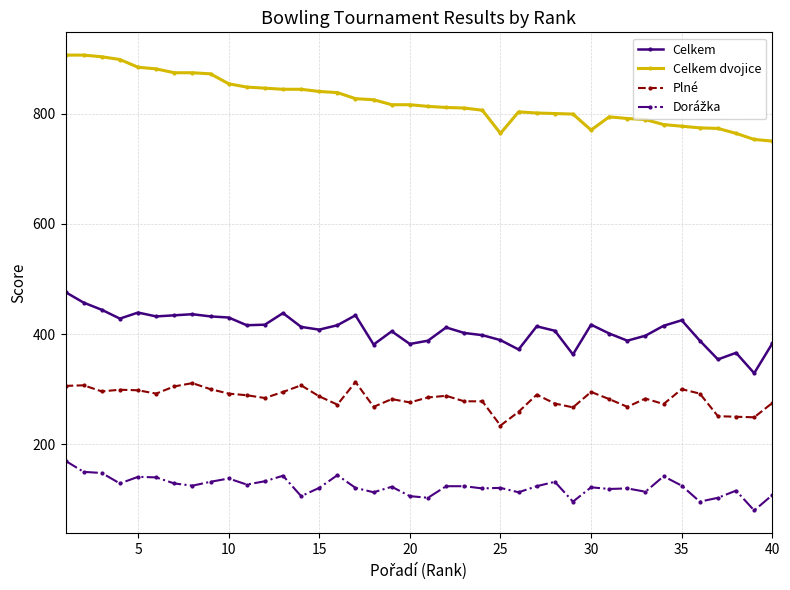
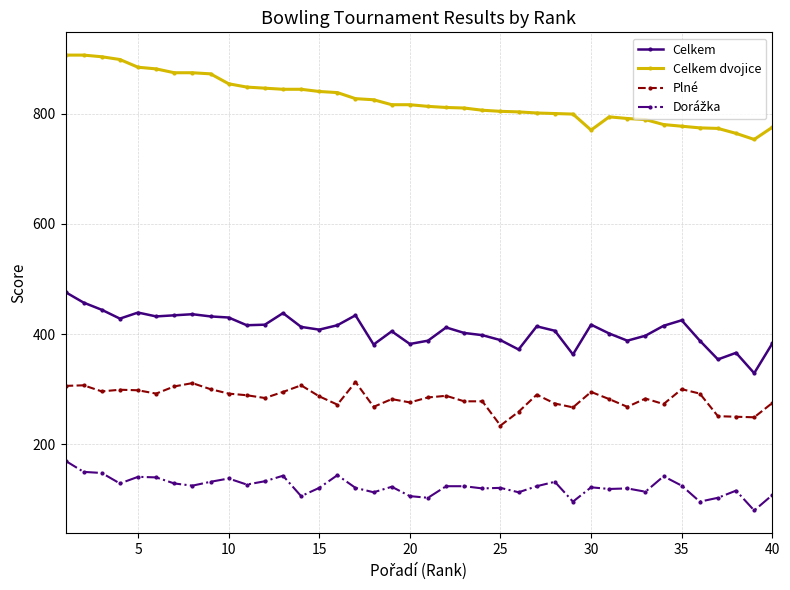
Celkem dvojice, 25: 760 -> 800
Celkem dvojice, 40: 750 -> 780
